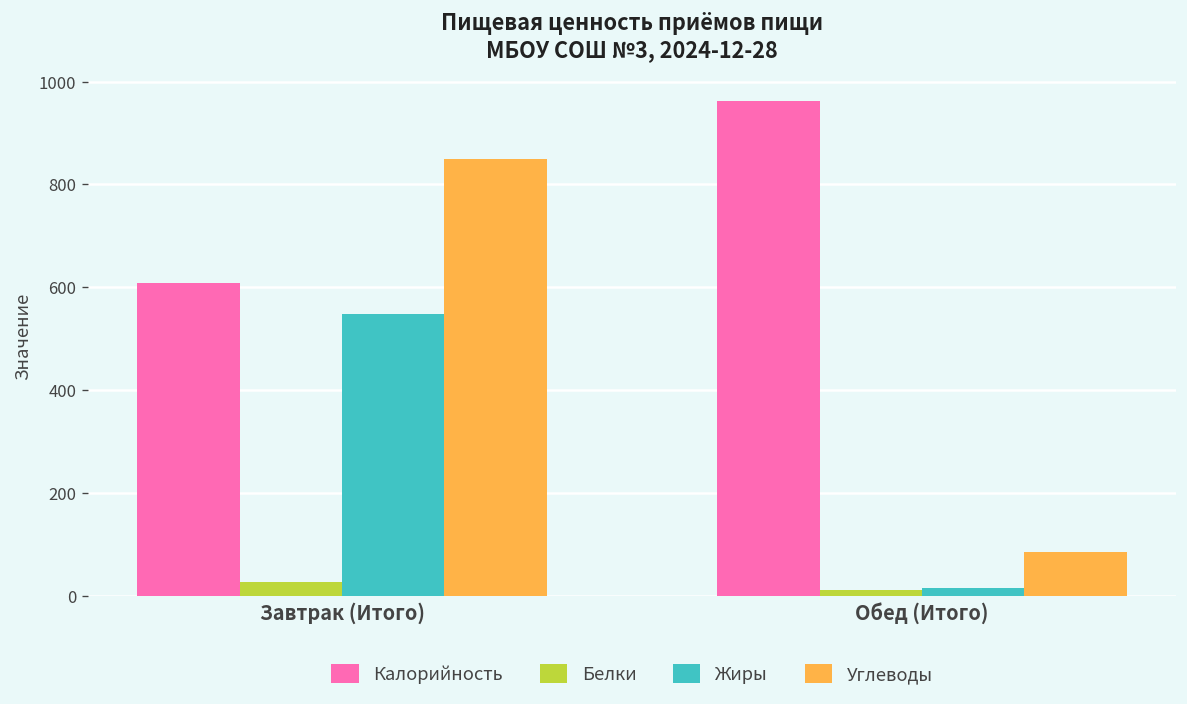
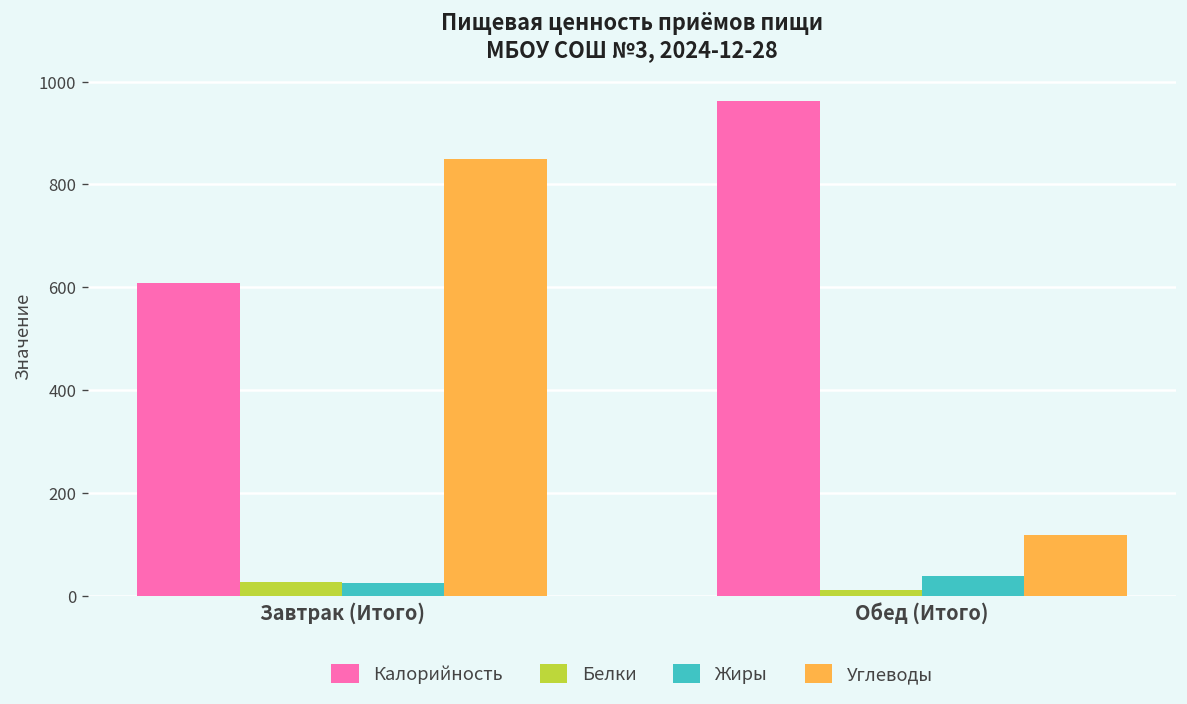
Жиры, Завтрак (Итого): 550 -> 20
Жиры, Обед (Итого): 10 -> 40
Углеводы, Обед (Итого): 90 -> 120
